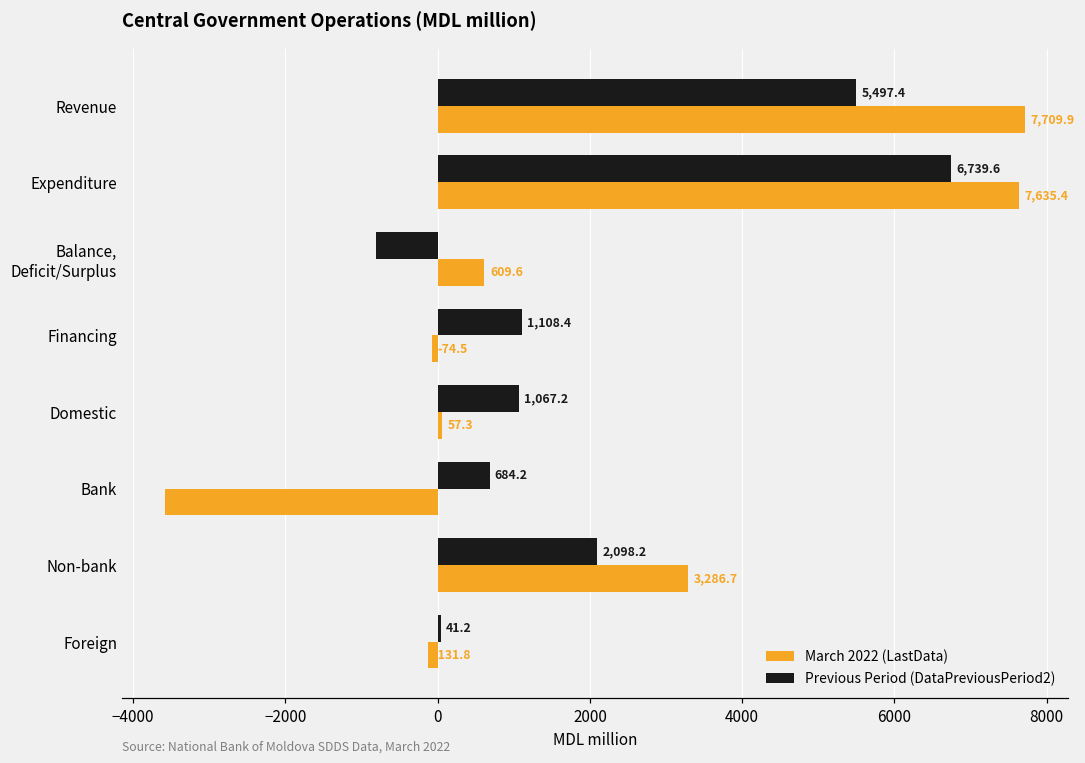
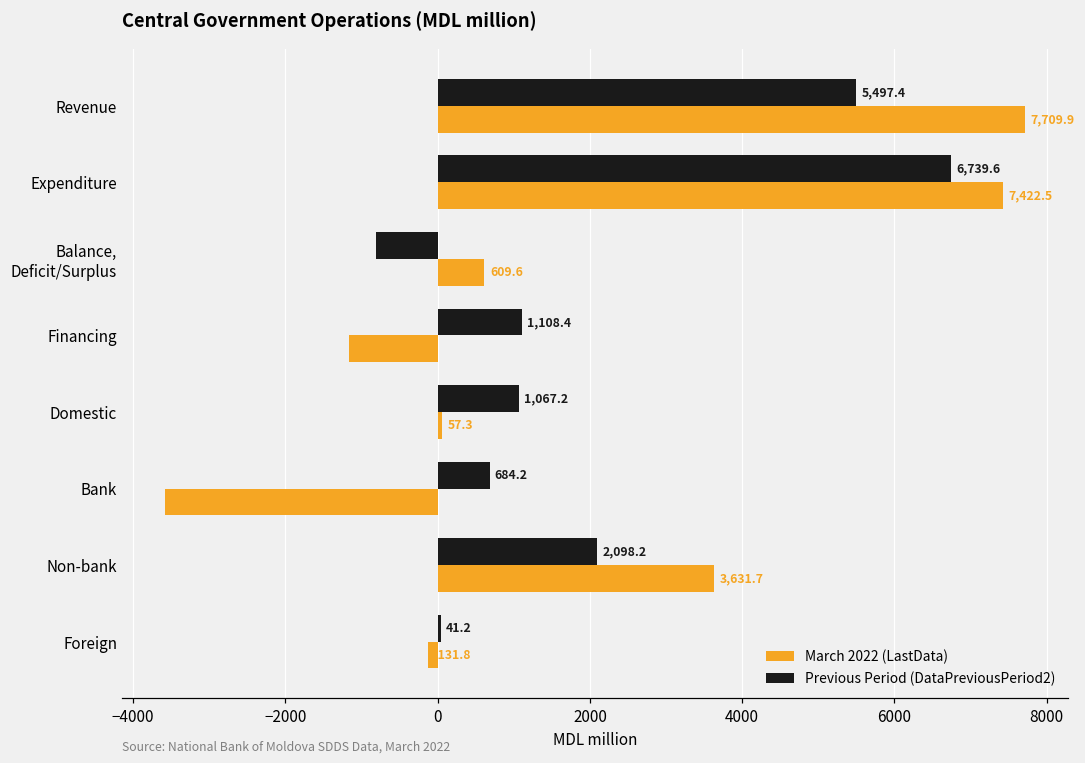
March 2022 (LastData), Expenditure: 7,635.4 -> 7,422.5
March 2022 (LastData), Financing: -100 -> -1200
March 2022 (LastData), Non-bank: 3,286.7 -> 3,631.7
